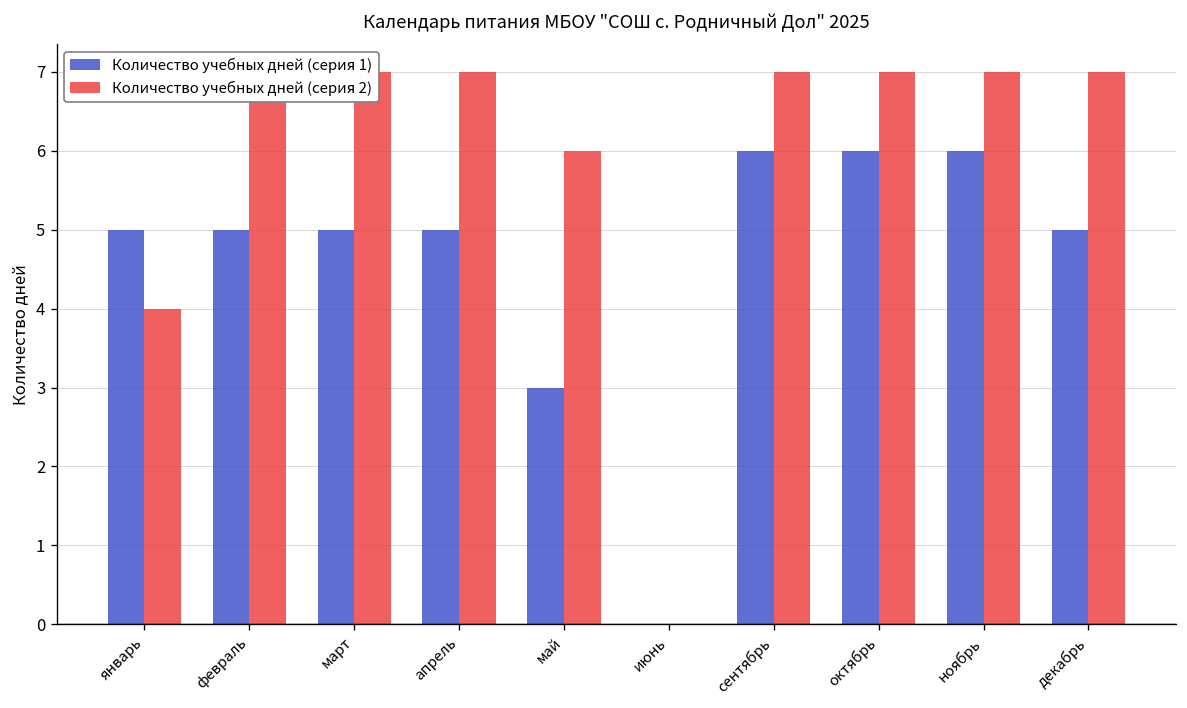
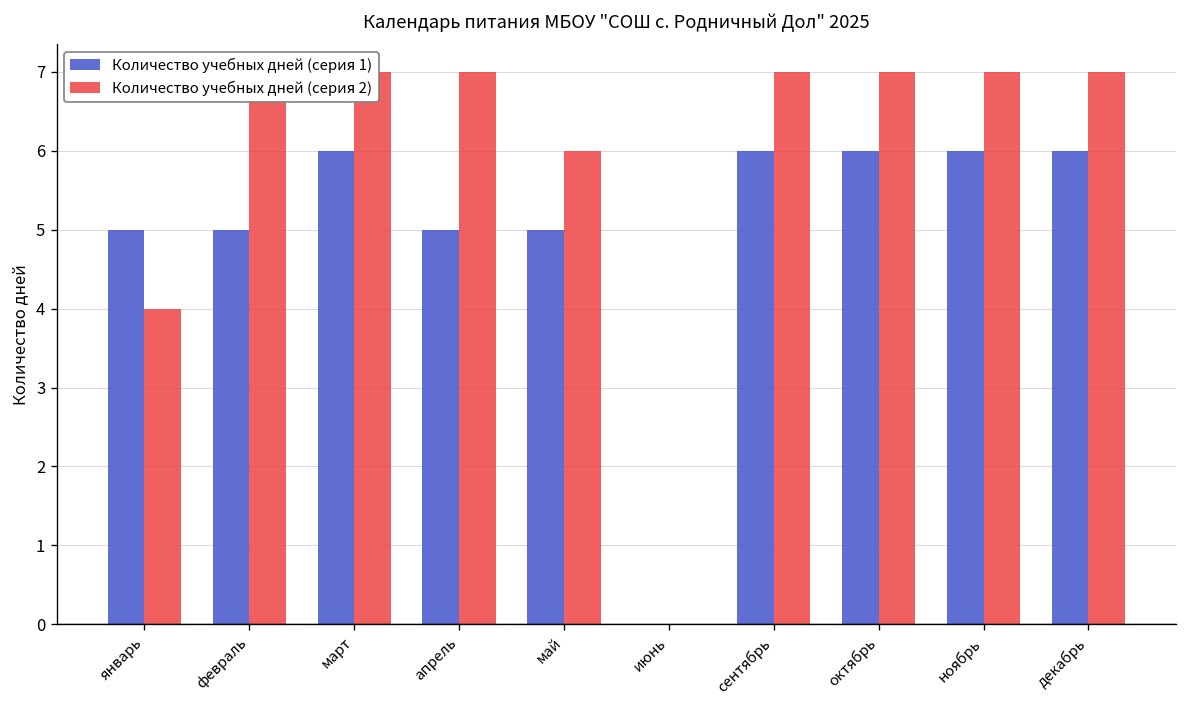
Количество учебных дней (серия 1), март: 5 -> 6
Количество учебных дней (серия 1), май: 3 -> 5
Количество учебных дней (серия 1), декабрь: 5 -> 6
